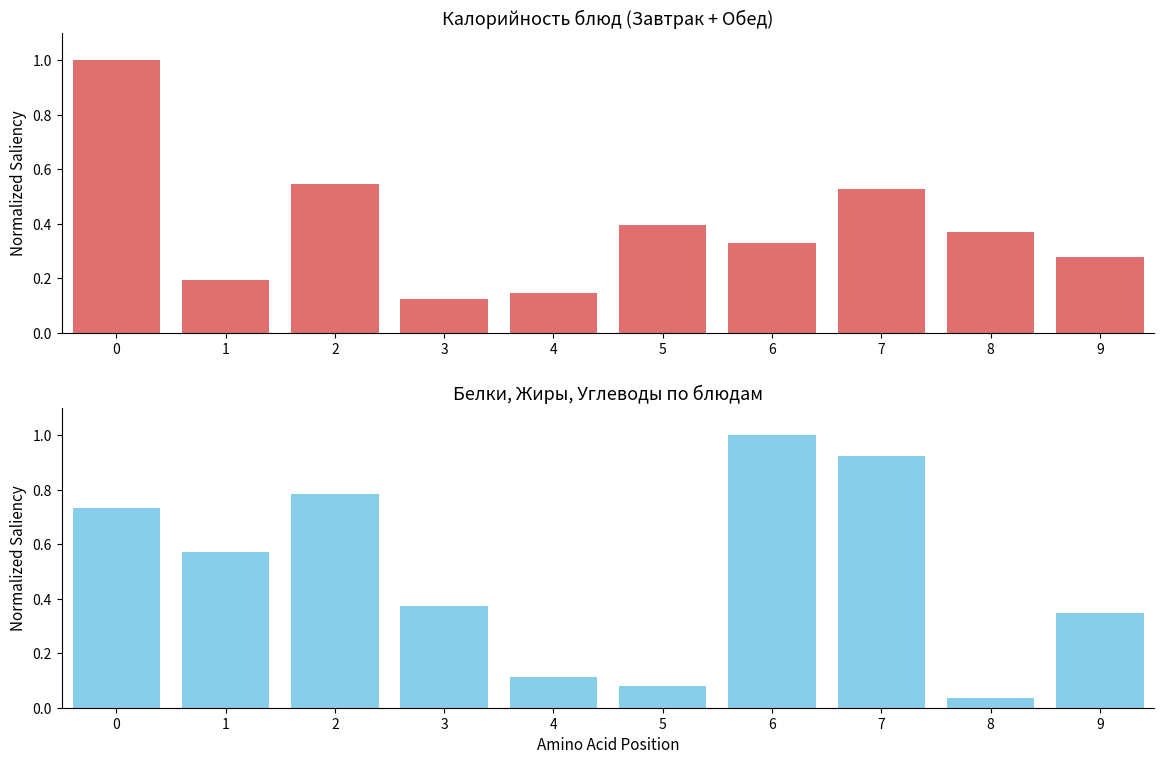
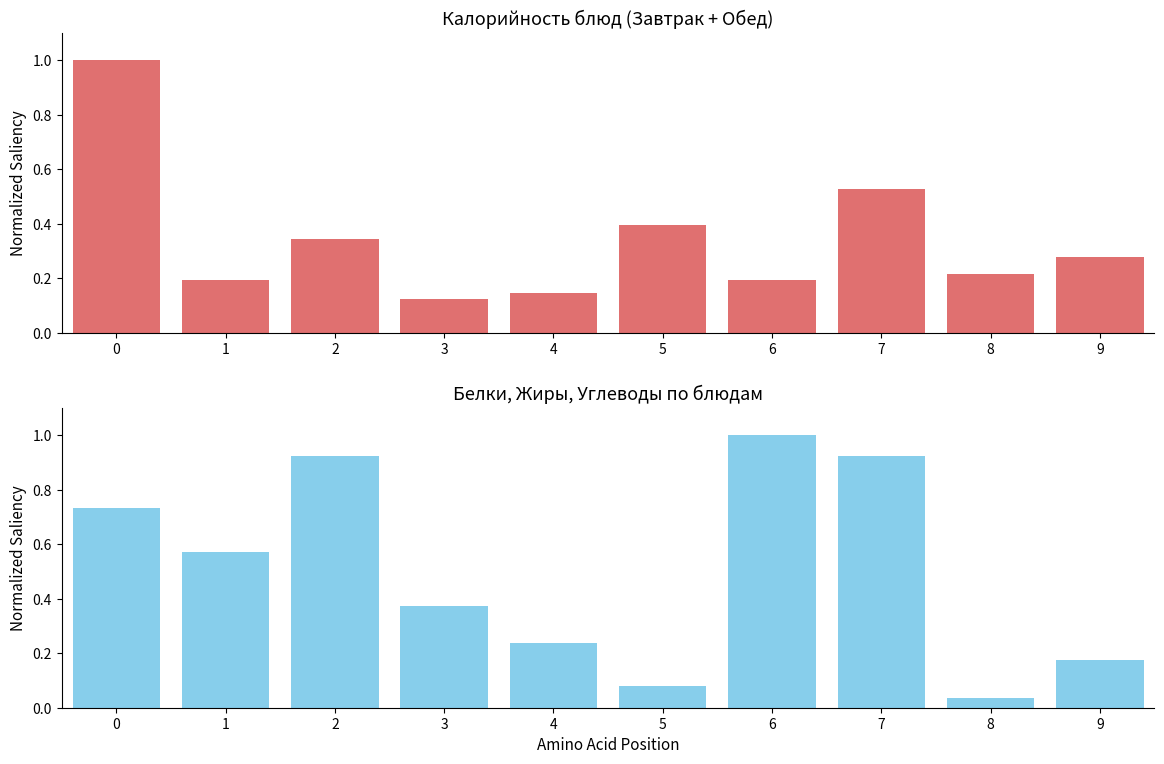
Калорийность блюд (Завтрак + Обед), 2: 0.55 -> 0.35
Калорийность блюд (Завтрак + Обед), 6: 0.33 -> 0.19
Калорийность блюд (Завтрак + Обед), 8: 0.37 -> 0.22
Белки, Жиры, Углеводы по блюдам, 2: 0.78 -> 0.92
Белки, Жиры, Углеводы по блюдам, 4: 0.11 -> 0.24
Белки, Жиры, Углеводы по блюдам, 9: 0.35 -> 0.18
